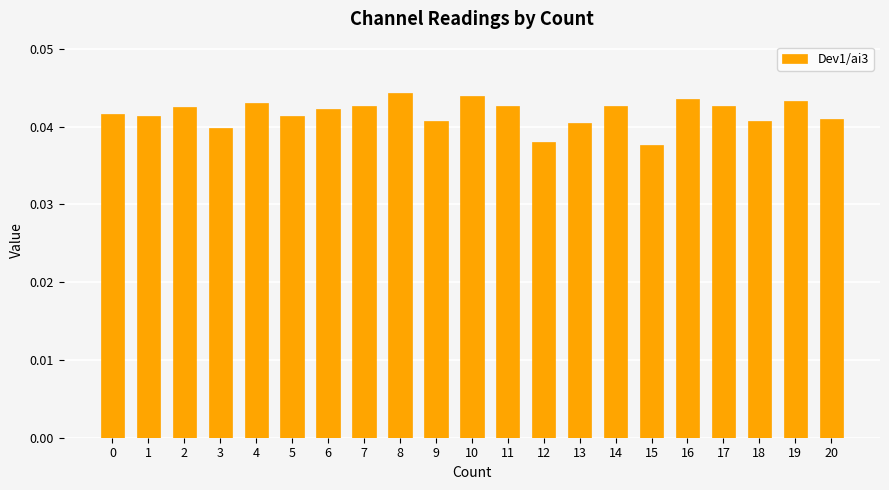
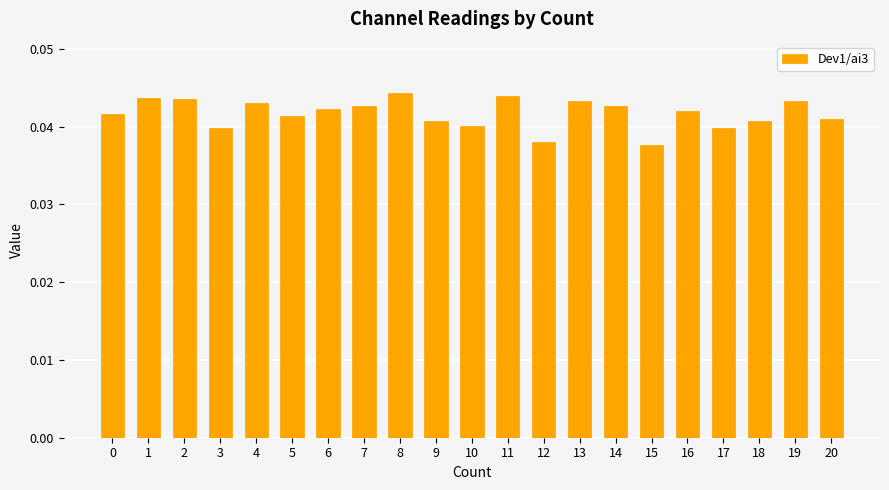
1: 0.041 -> 0.044
2: 0.043 -> 0.044
10: 0.044 -> 0.040
11: 0.043 -> 0.044
13: 0.041 -> 0.043
16: 0.044 -> 0.042
17: 0.043 -> 0.040
